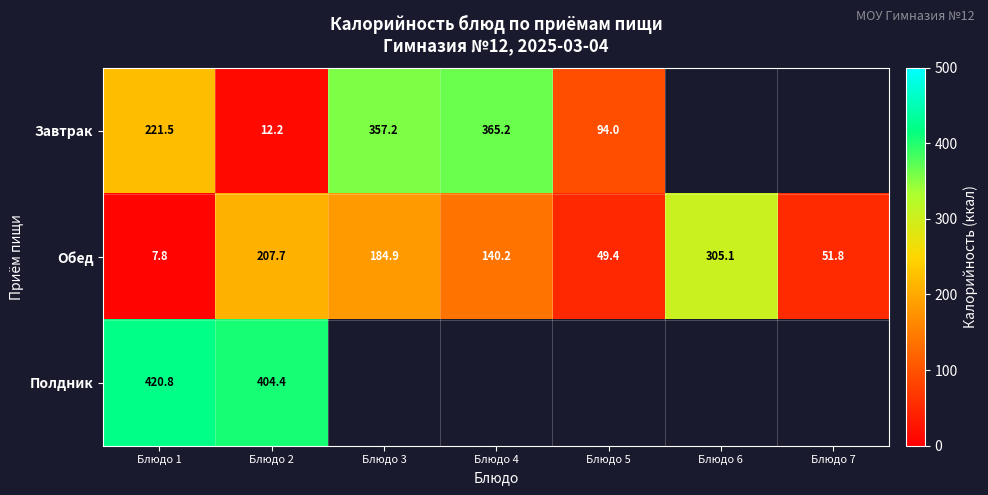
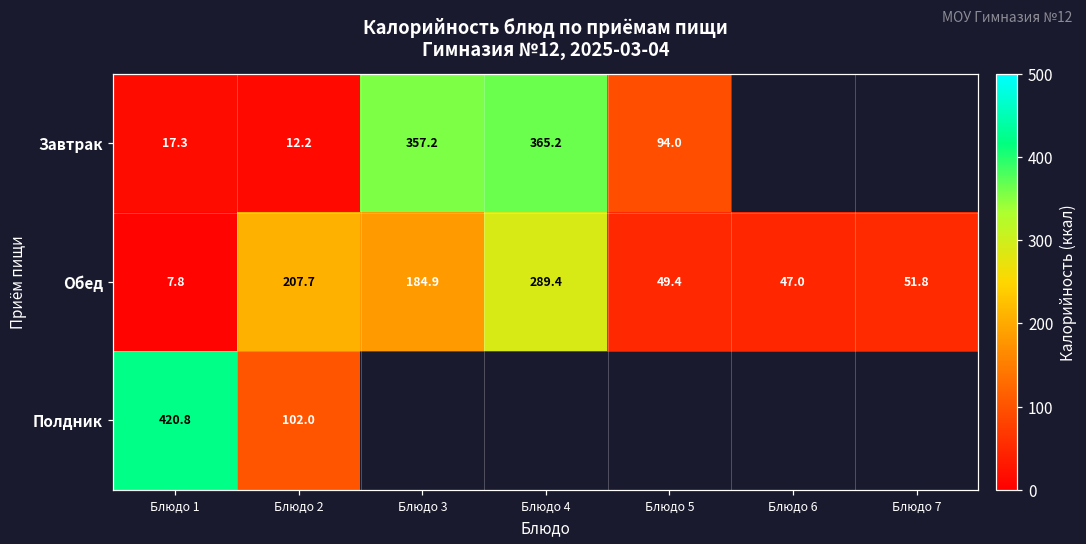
Завтрак, Блюдо 1: 221.5 -> 17.3
Обед, Блюдо 4: 140.2 -> 289.4
Обед, Блюдо 6: 305.1 -> 47.0
Полдник, Блюдо 2: 404.4 -> 102.0
